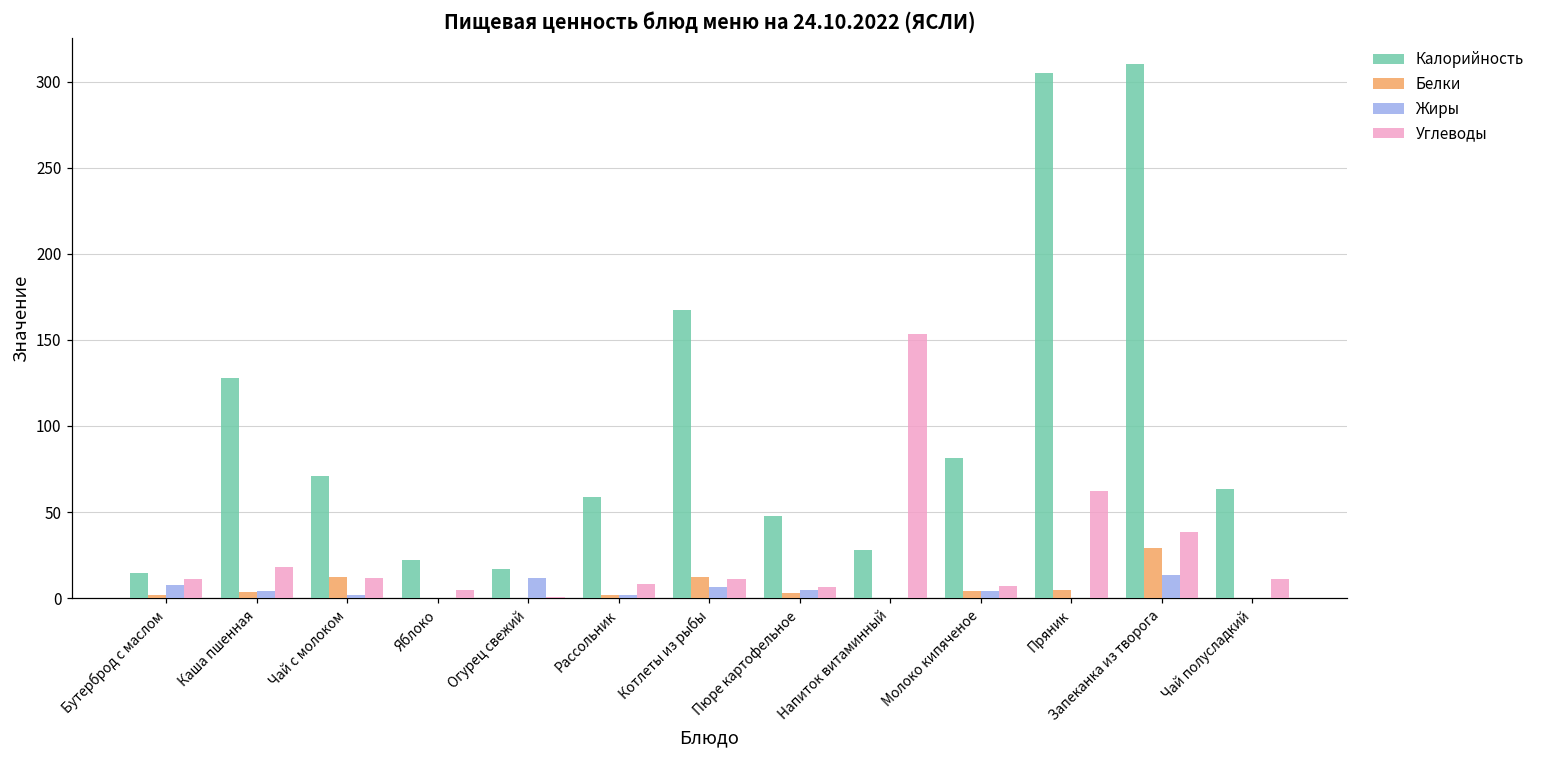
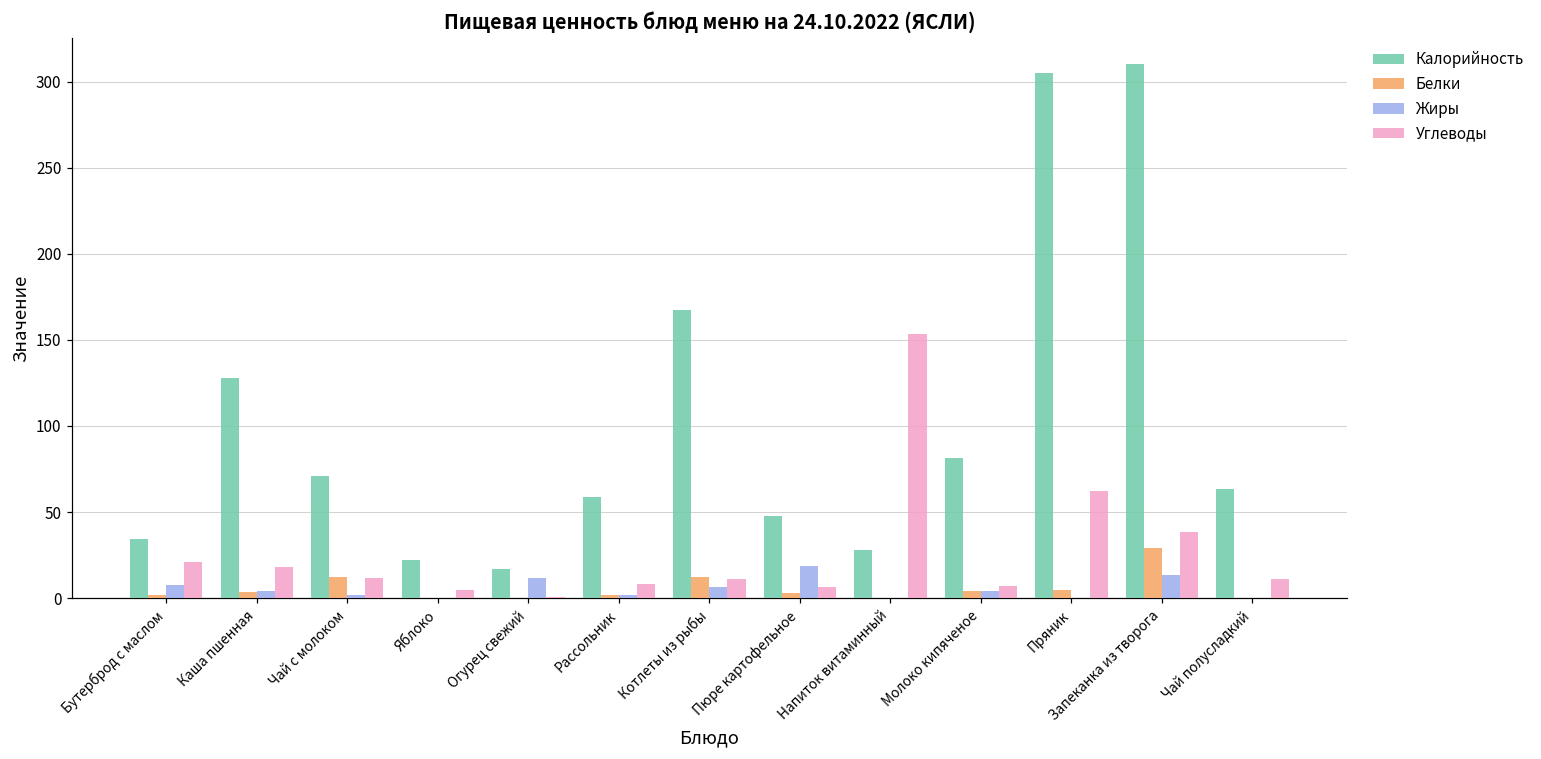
Калорийность, Бутерброд с маслом: 15 -> 34
Углеводы, Бутерброд с маслом: 11 -> 21
Жиры, Пюре картофельное: 5 -> 19
